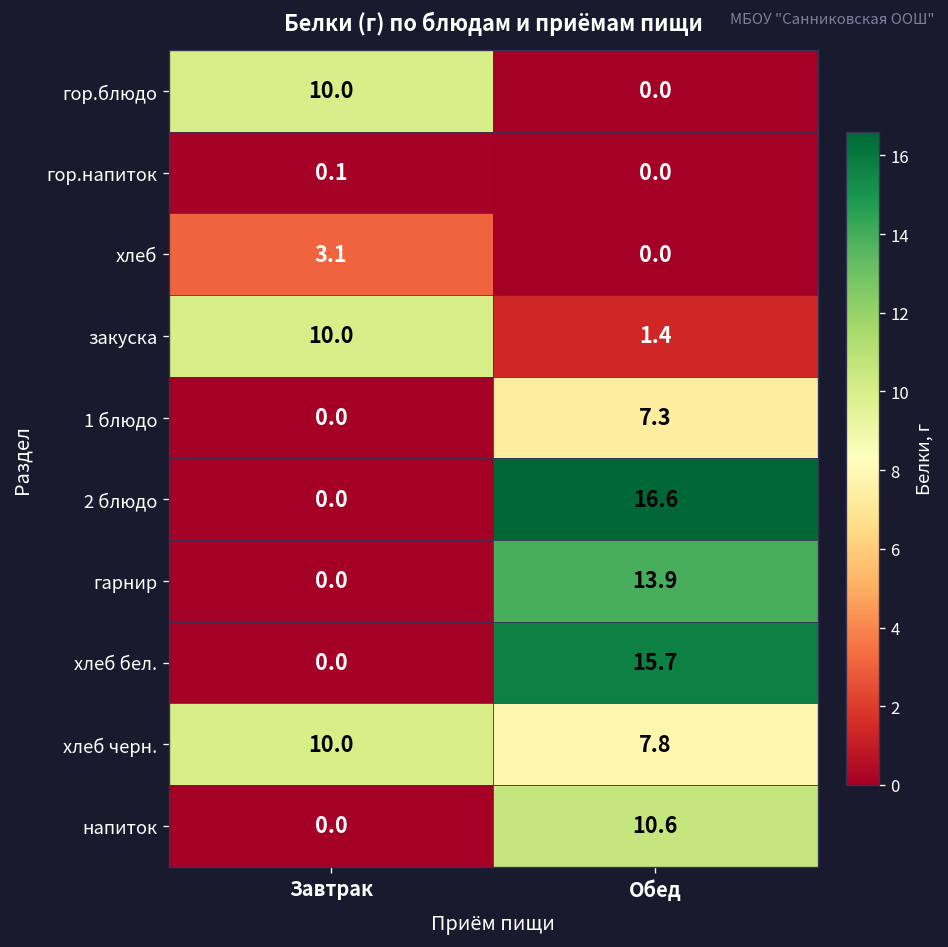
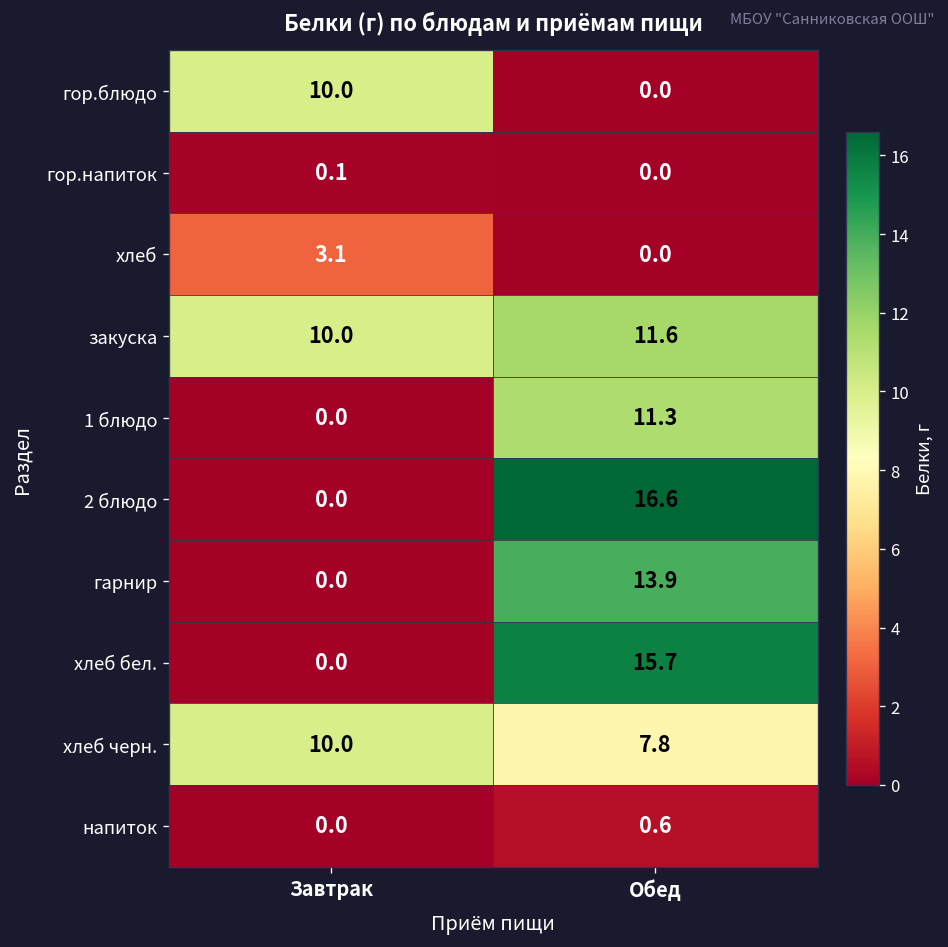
закуска, Обед: 1.4 -> 11.6
1 блюдо, Обед: 7.3 -> 11.3
напиток, Обед: 10.6 -> 0.6
